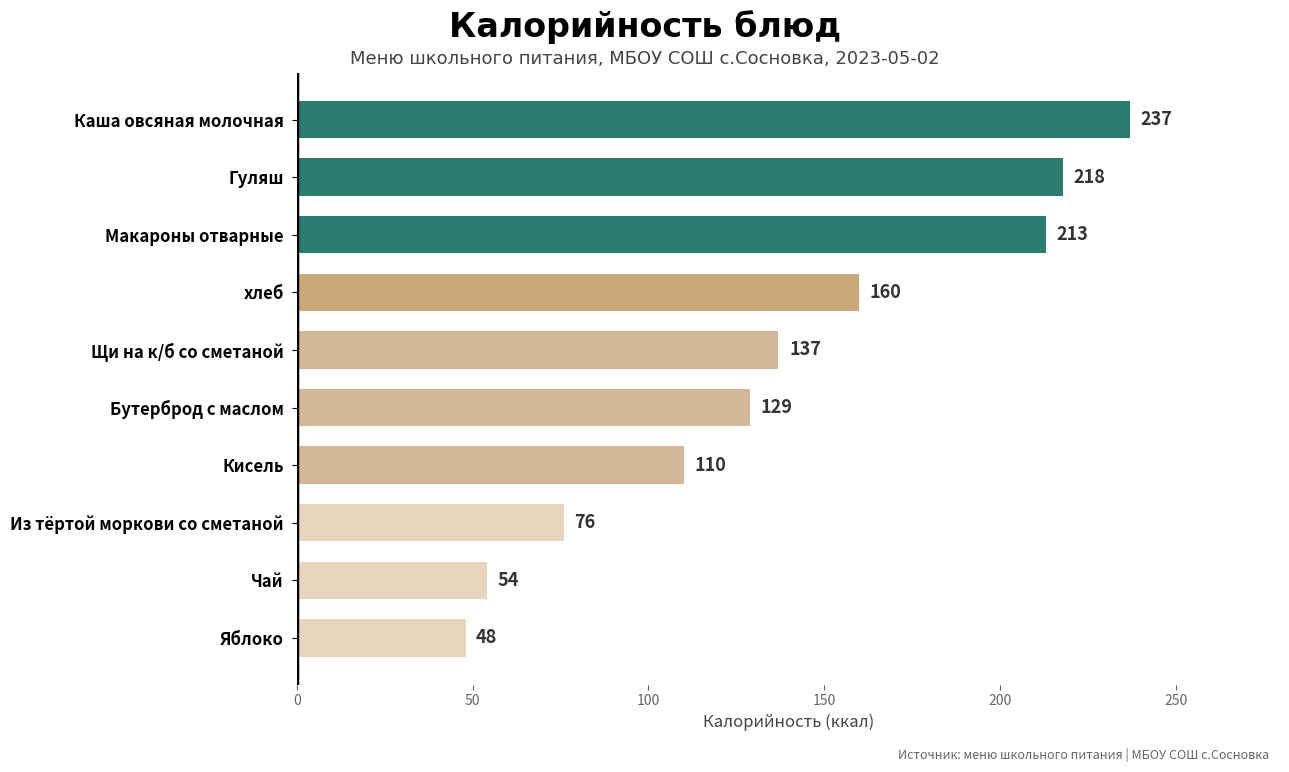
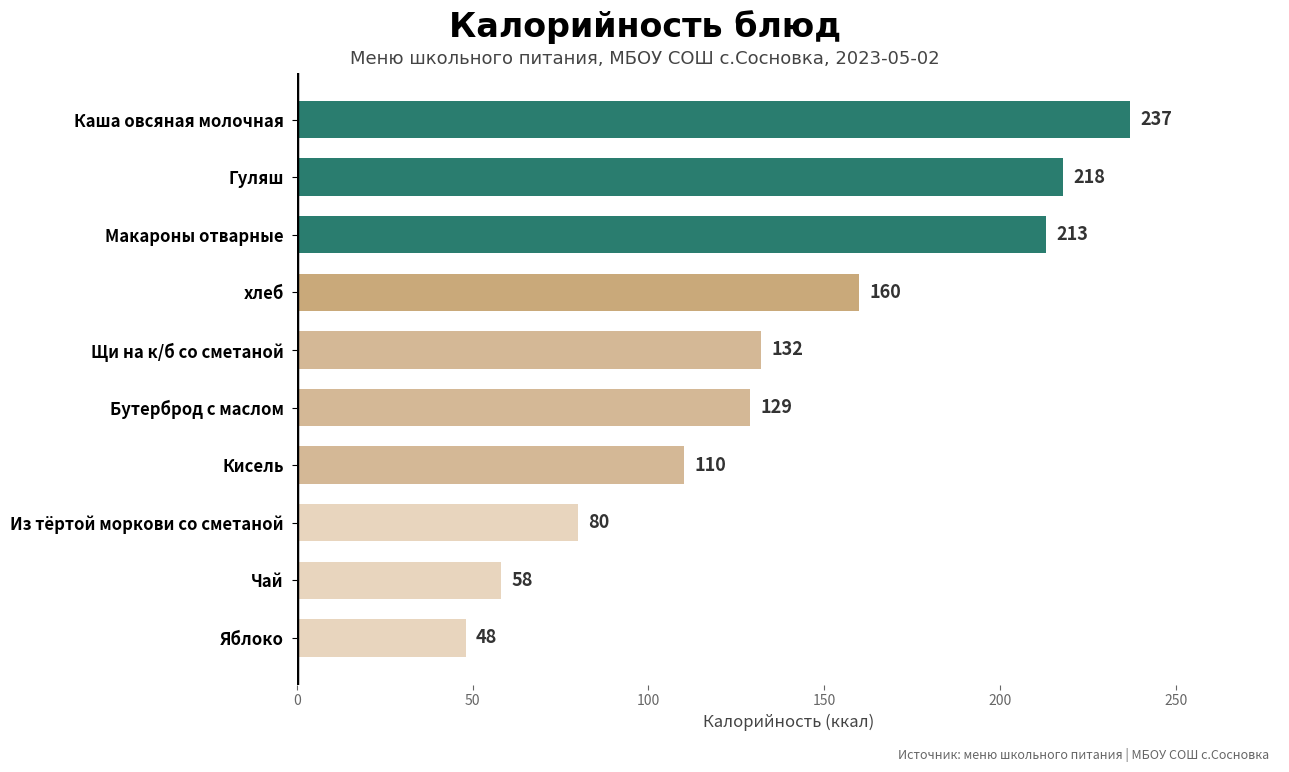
Щи на к/б со сметаной: 137 -> 132
Из тёртой моркови со сметаной: 76 -> 80
Чай: 54 -> 58
